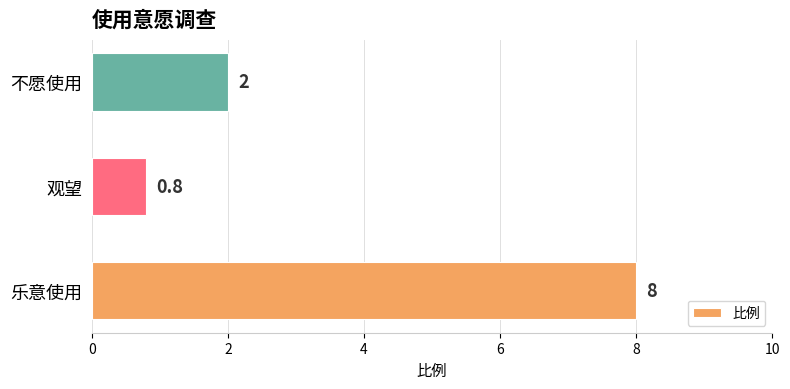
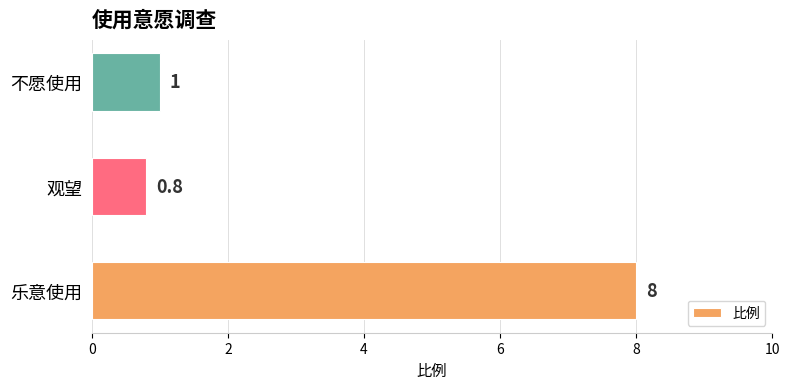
不愿使用: 2 -> 1
